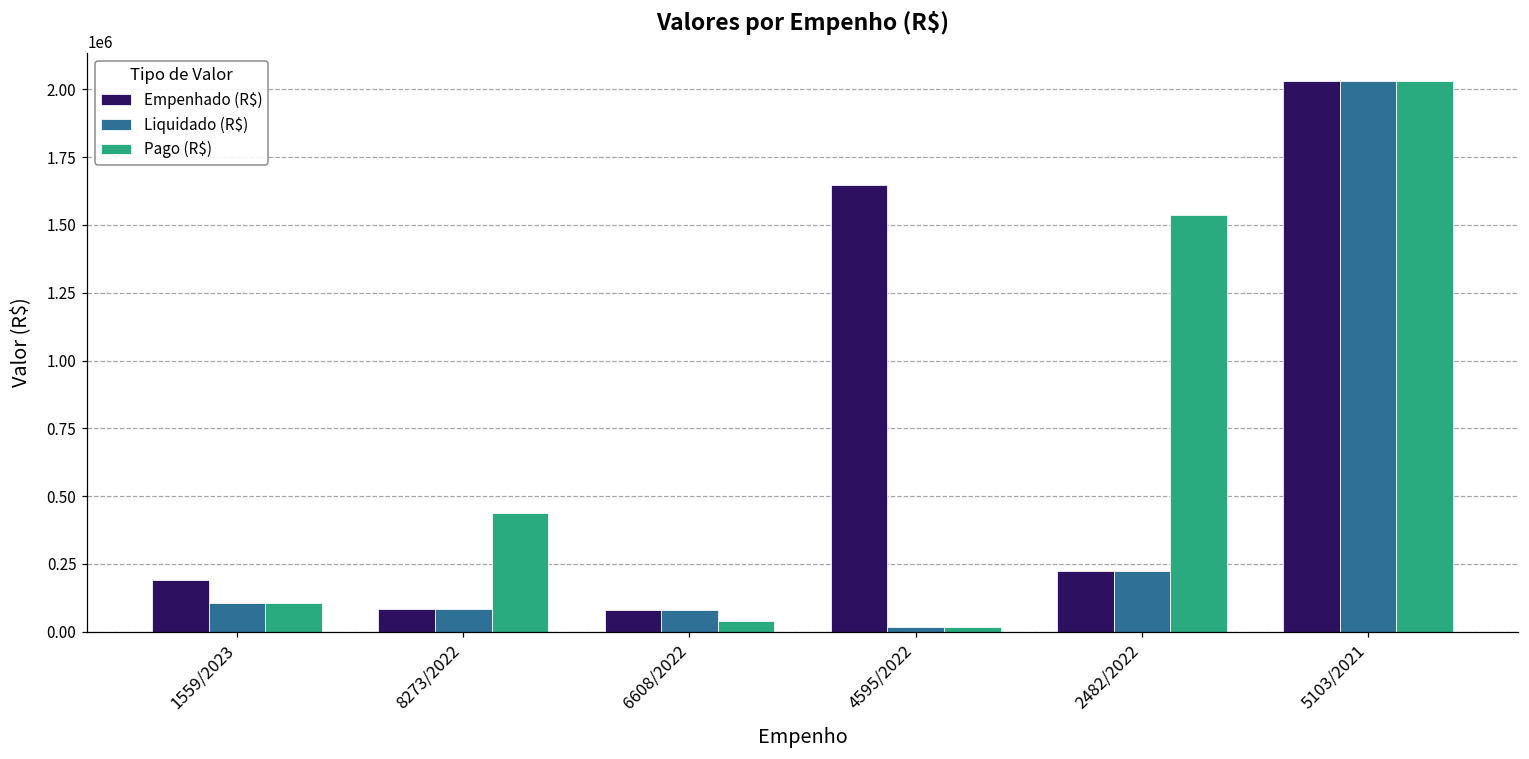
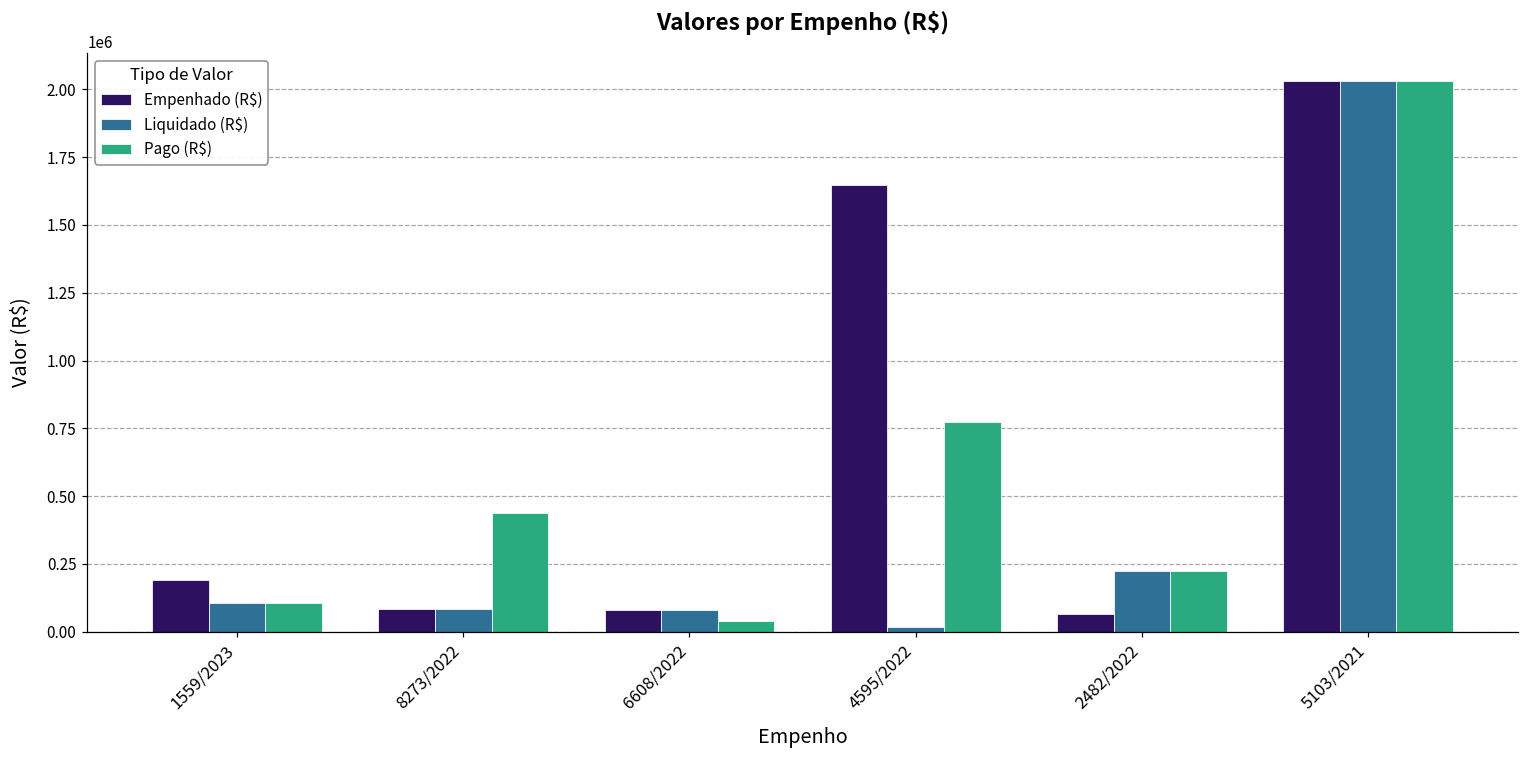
Pago (R$), 4595/2022: 20000 -> 780000
Empenhado (R$), 2482/2022: 220000 -> 60000
Pago (R$), 2482/2022: 1540000 -> 220000
